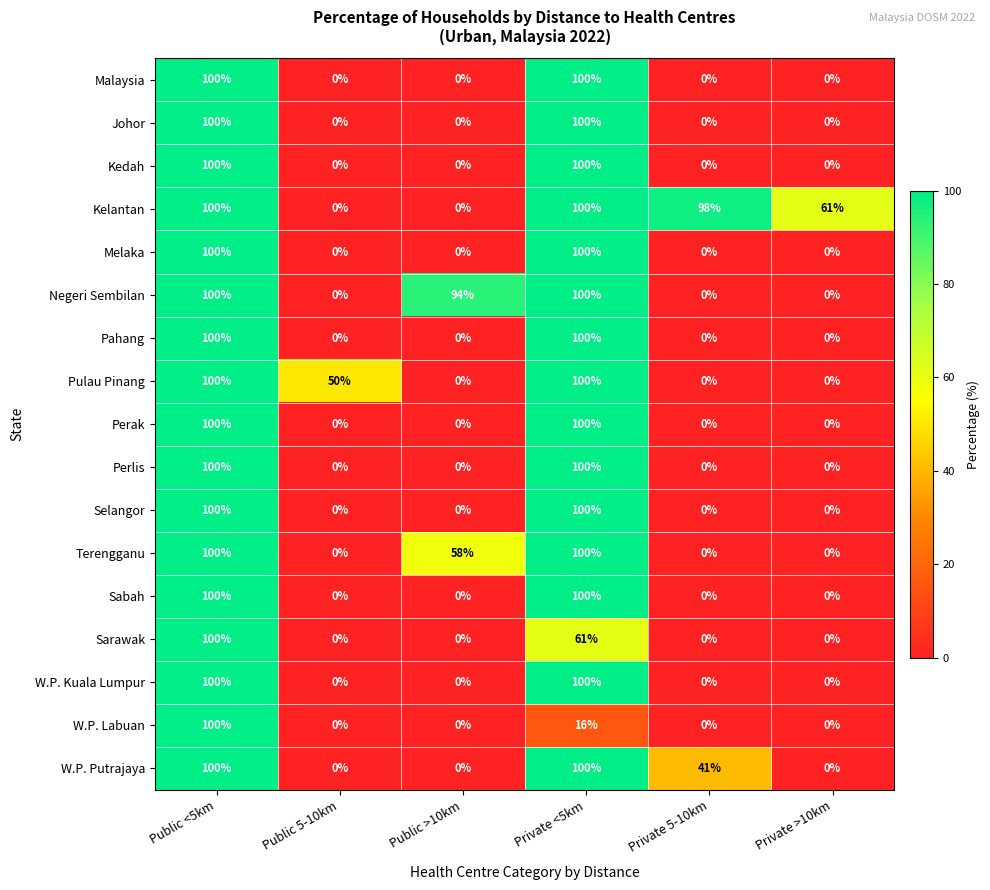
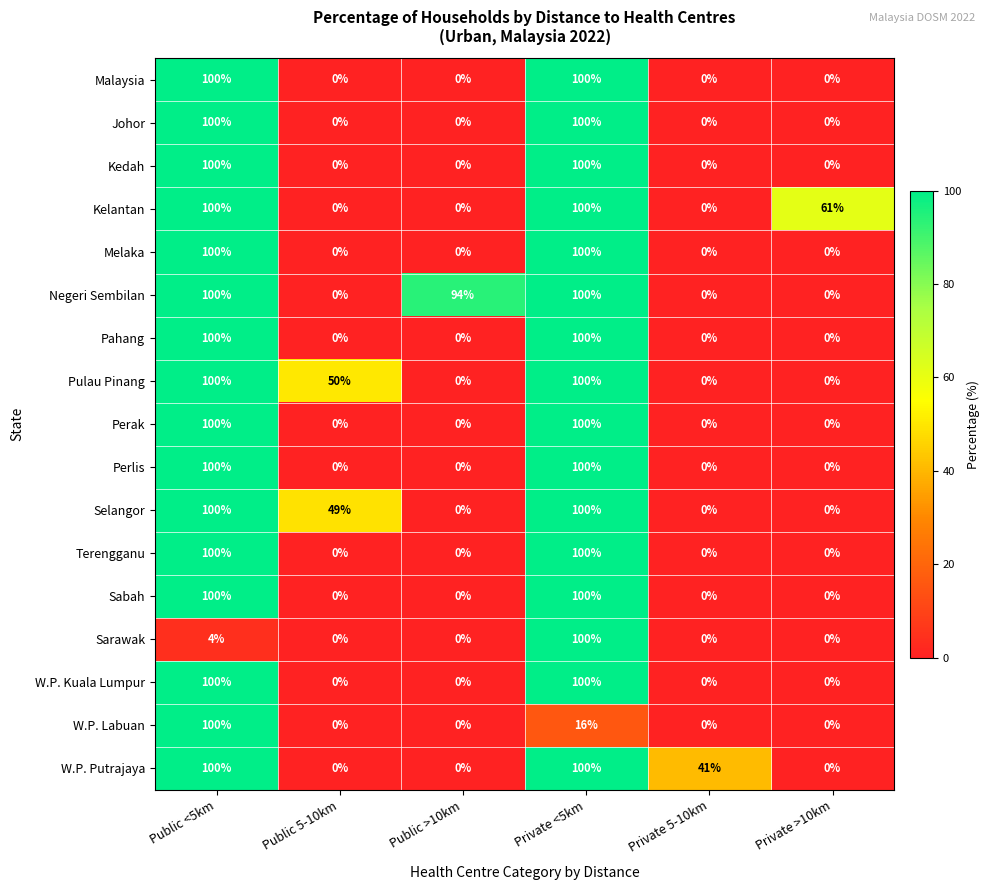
Kelantan, Private 5-10km: 98% -> 0%
Selangor, Public 5-10km: 0% -> 49%
Terengganu, Public >10km: 58% -> 0%
Sarawak, Public <5km: 100% -> 4%
Sarawak, Private <5km: 61% -> 100%
